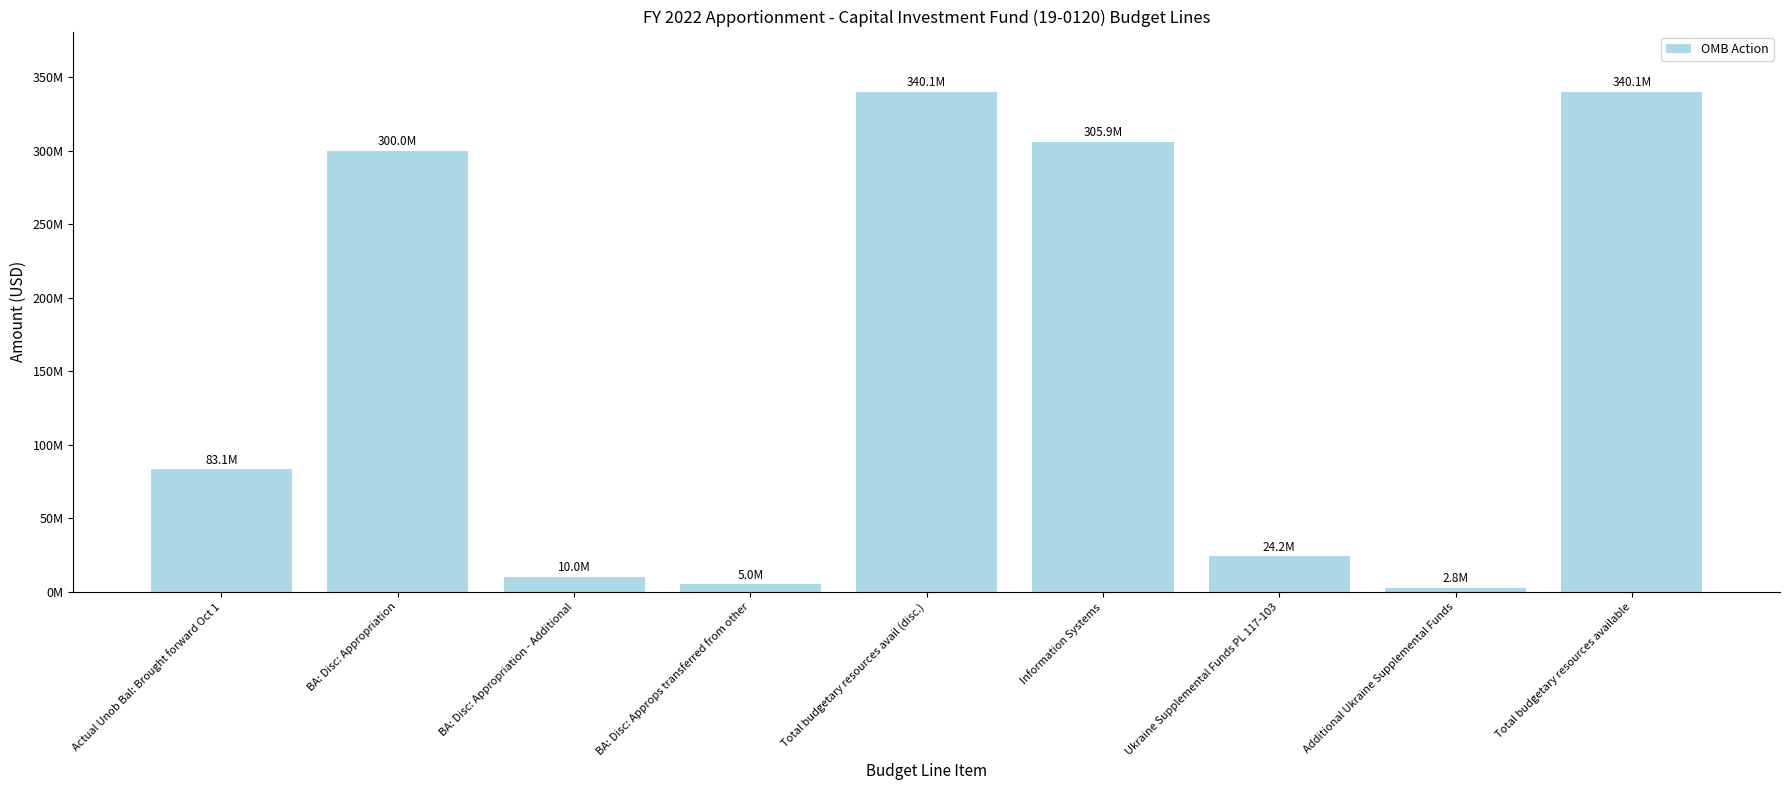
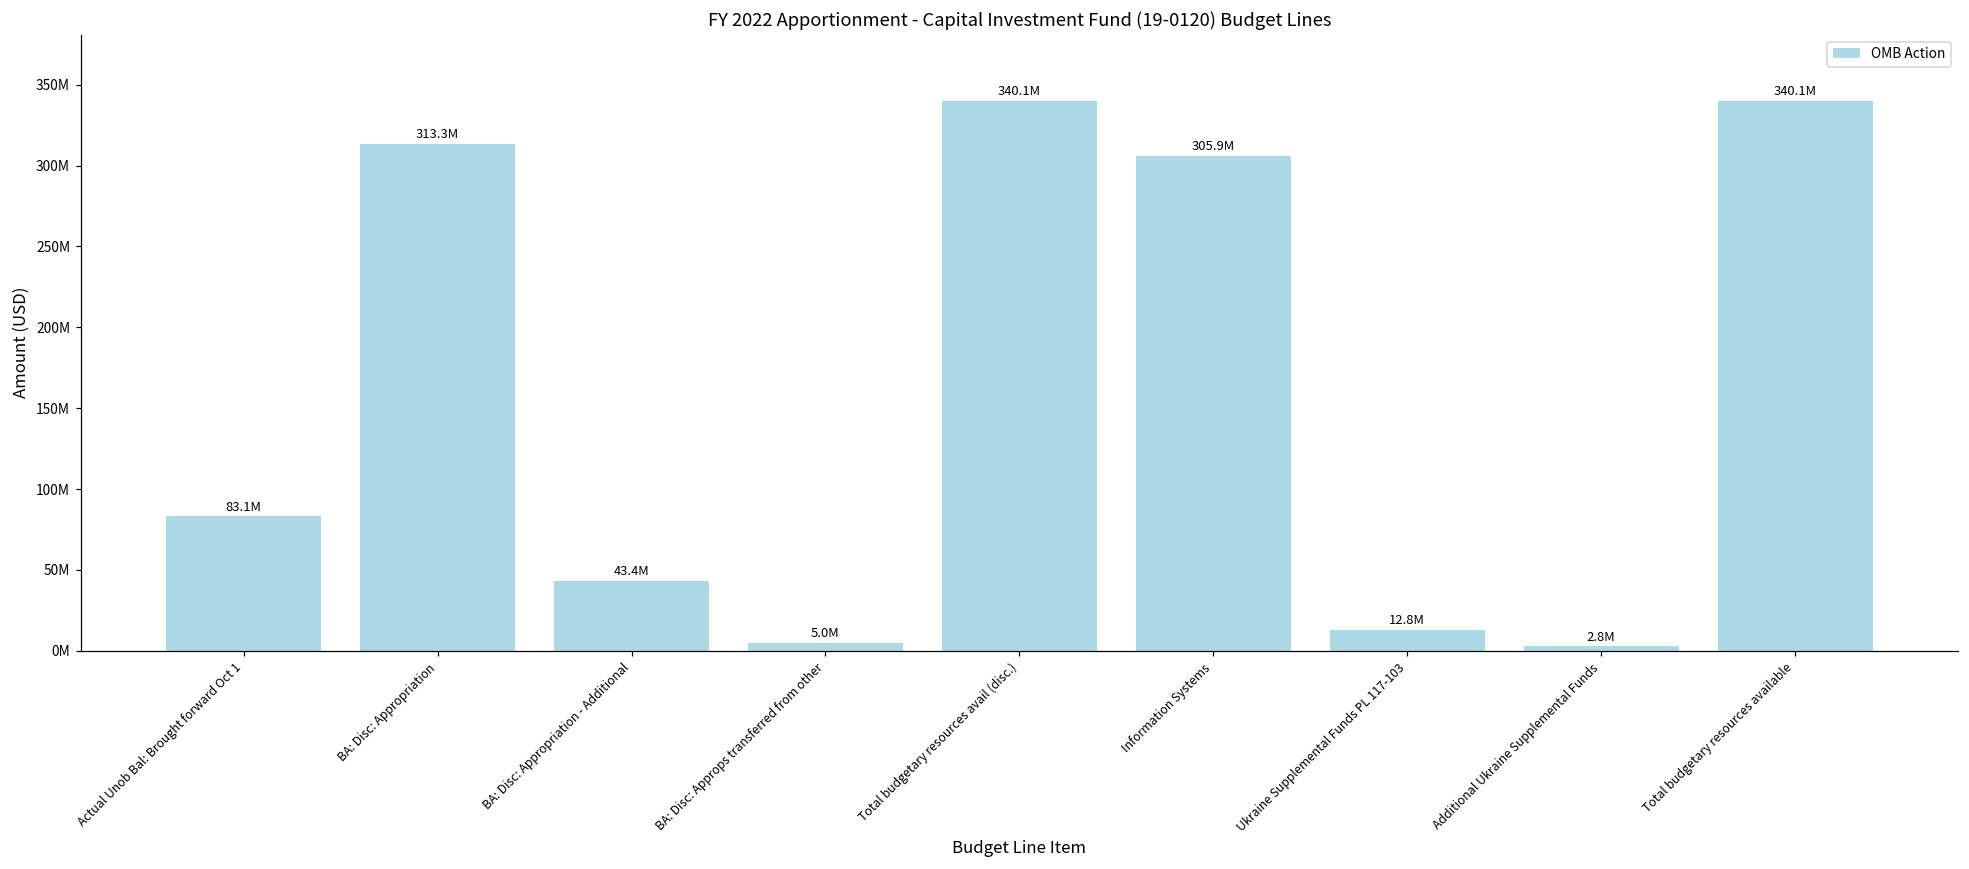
BA: Disc: Appropriation: 300.0M -> 313.3M
BA: Disc: Appropriation - Additional: 10.0M -> 43.4M
Ukraine Supplemental Funds PL 117-103: 24.2M -> 12.8M
